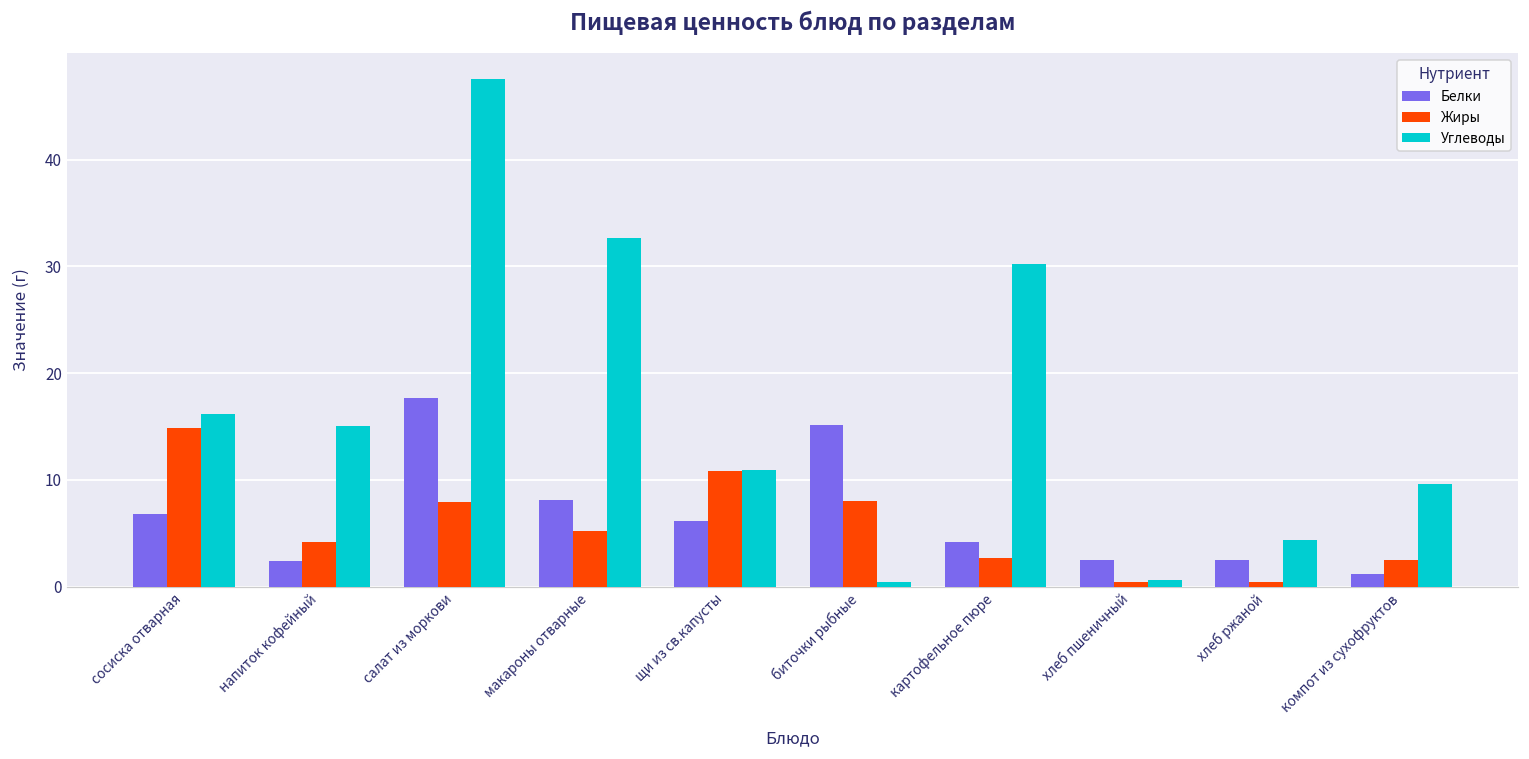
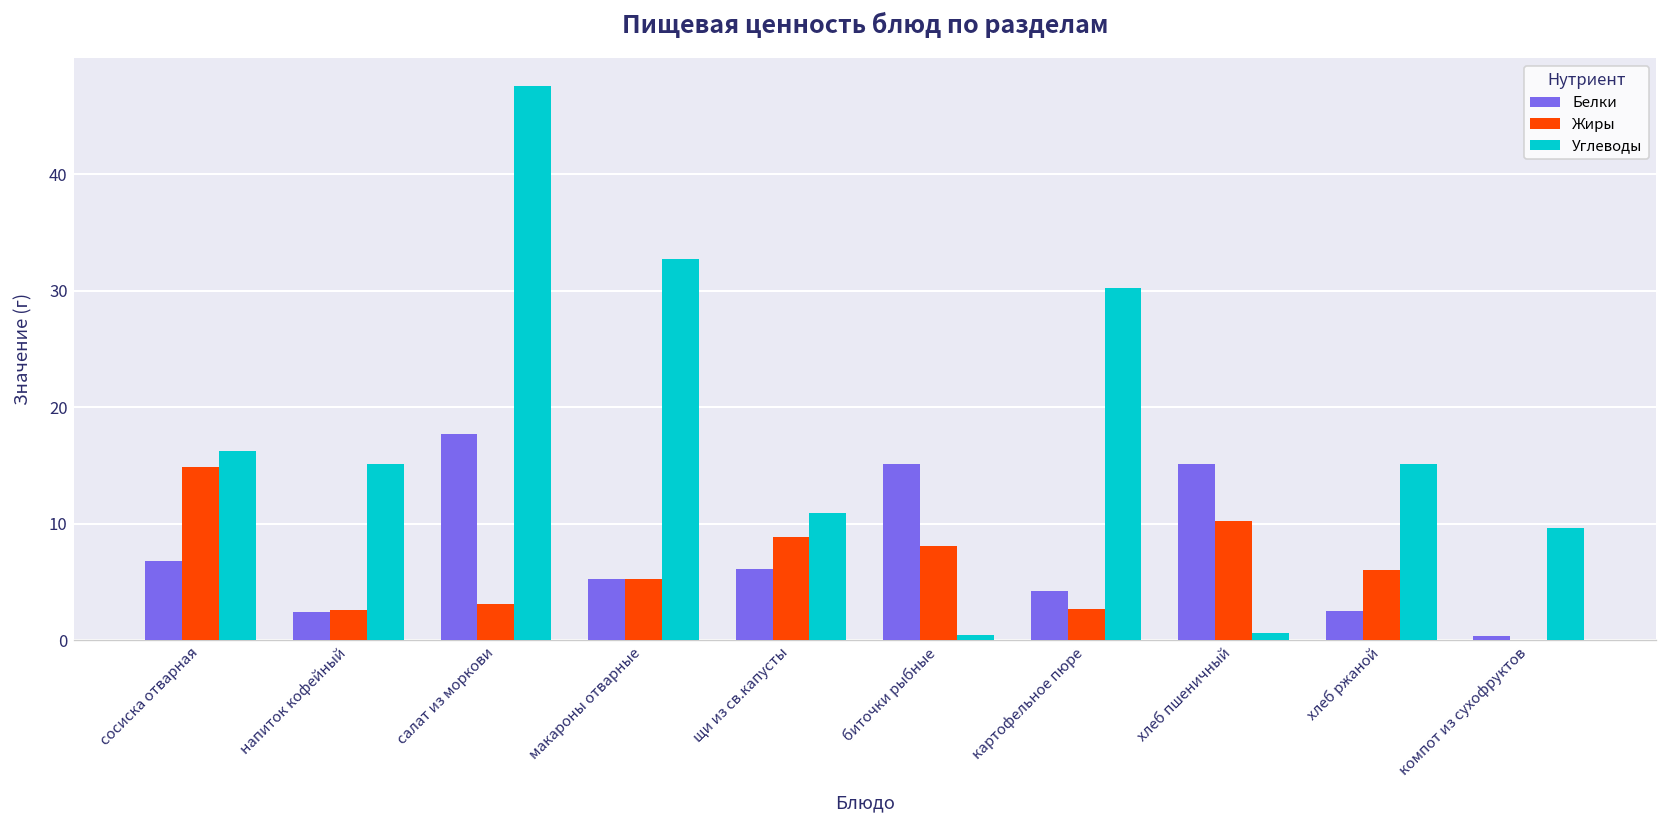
Жиры, напиток кофейный: 4 -> 3
Жиры, салат из моркови: 8 -> 3
Белки, макароны отварные: 8 -> 5
Жиры, щи из св.капусты: 11 -> 9
Белки, хлеб пшеничный: 3 -> 15
Жиры, хлеб пшеничный: 0 -> 10
Жиры, хлеб ржаной: 0 -> 6
Углеводы, хлеб ржаной: 4 -> 15
Белки, компот из сухофруктов: 1 -> 0
Жиры, компот из сухофруктов: 3 -> 0
